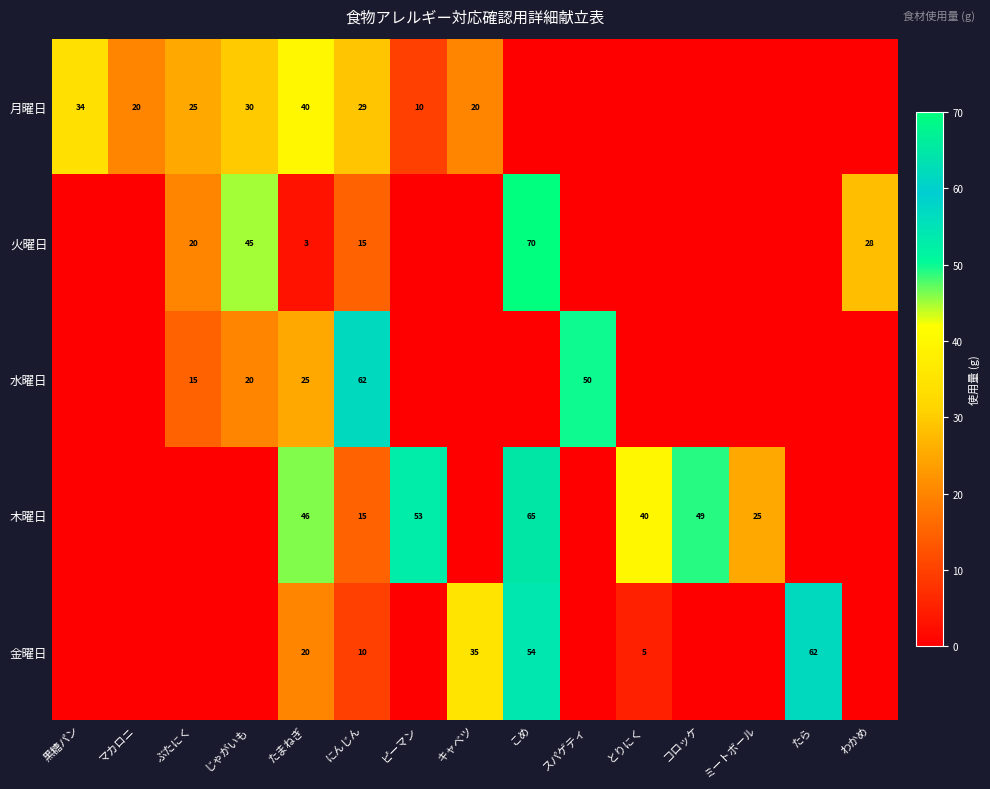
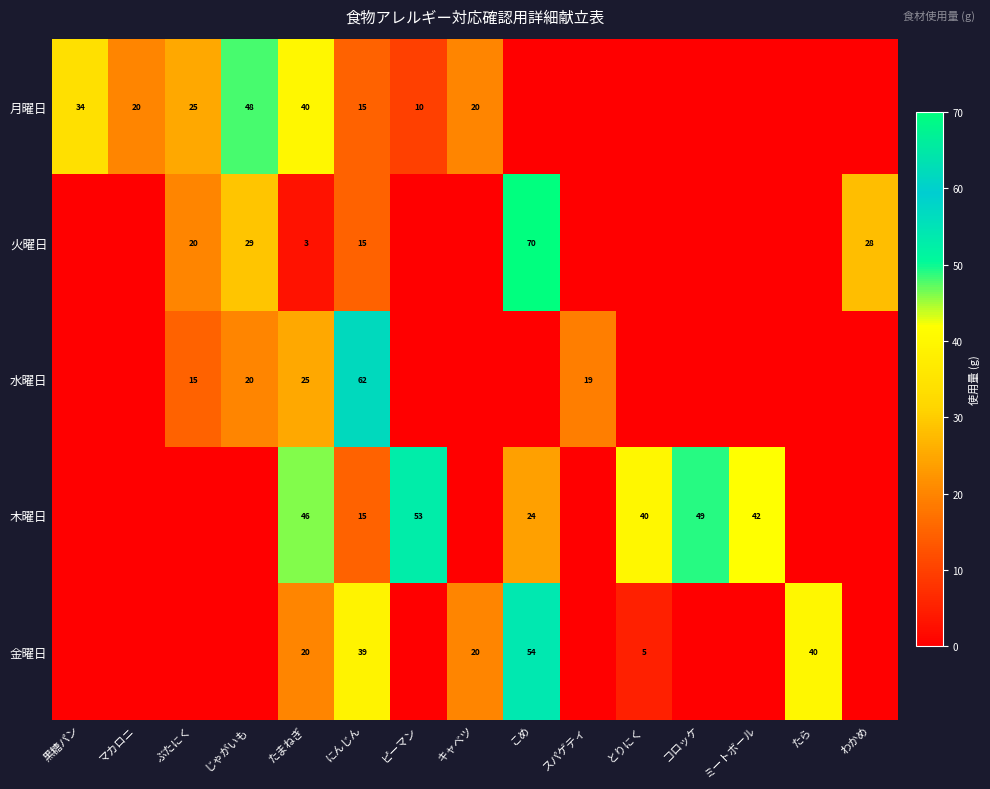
月曜日, じゃがいも: 30 -> 48
月曜日, にんじん: 29 -> 15
火曜日, じゃがいも: 45 -> 29
水曜日, スパゲティ: 50 -> 19
木曜日, こめ: 65 -> 24
木曜日, ミートボール: 25 -> 42
金曜日, にんじん: 10 -> 39
金曜日, キャベツ: 35 -> 20
金曜日, たら: 62 -> 40
